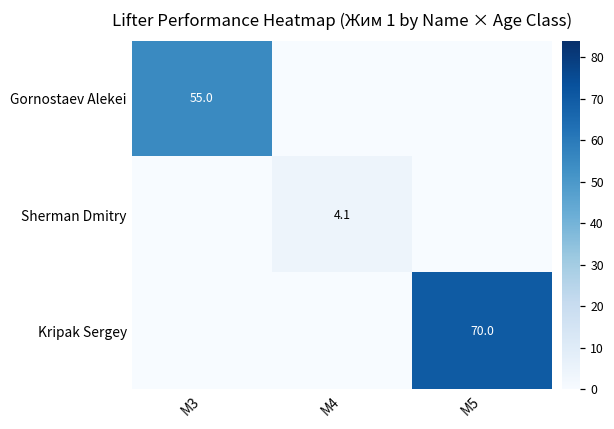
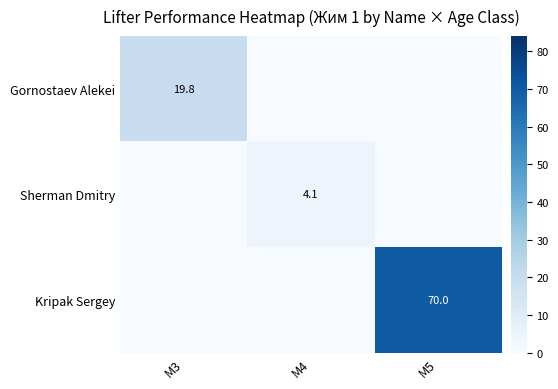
Gornostaev Alekei, M3: 55.0 -> 19.8
